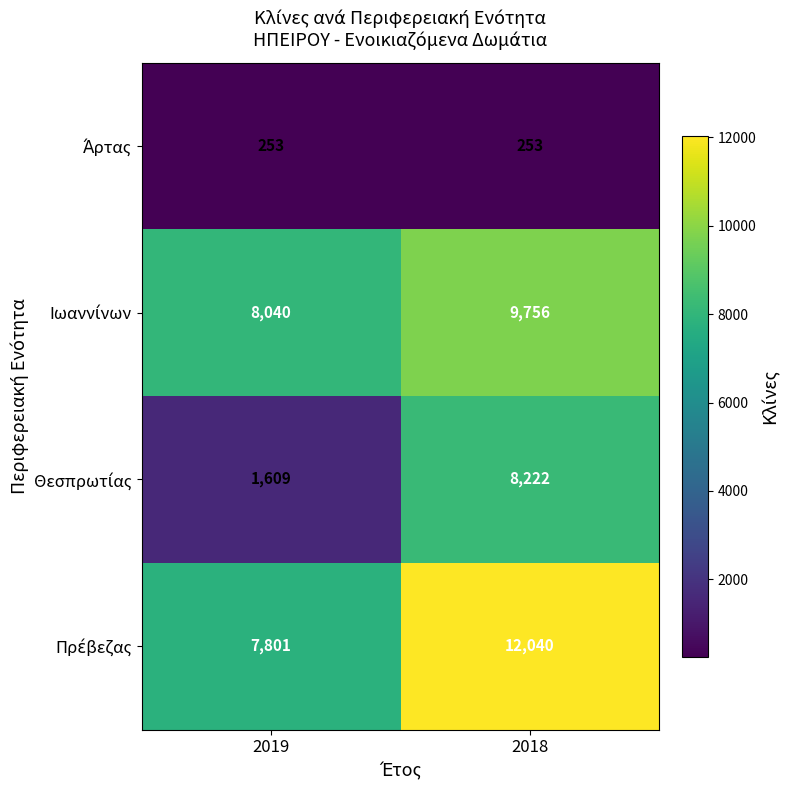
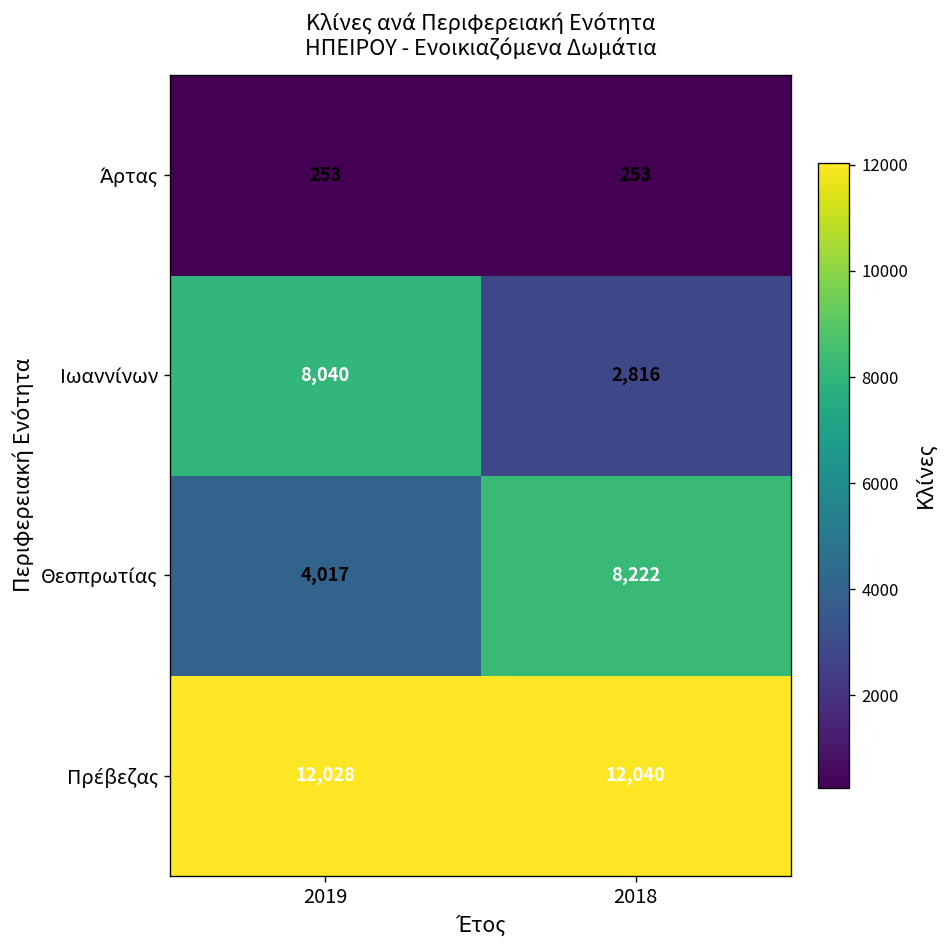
Ιωαννίνων, 2018: 9,756 -> 2,816
Θεσπρωτίας, 2019: 1,609 -> 4,017
Πρέβεζας, 2019: 7,801 -> 12,028
